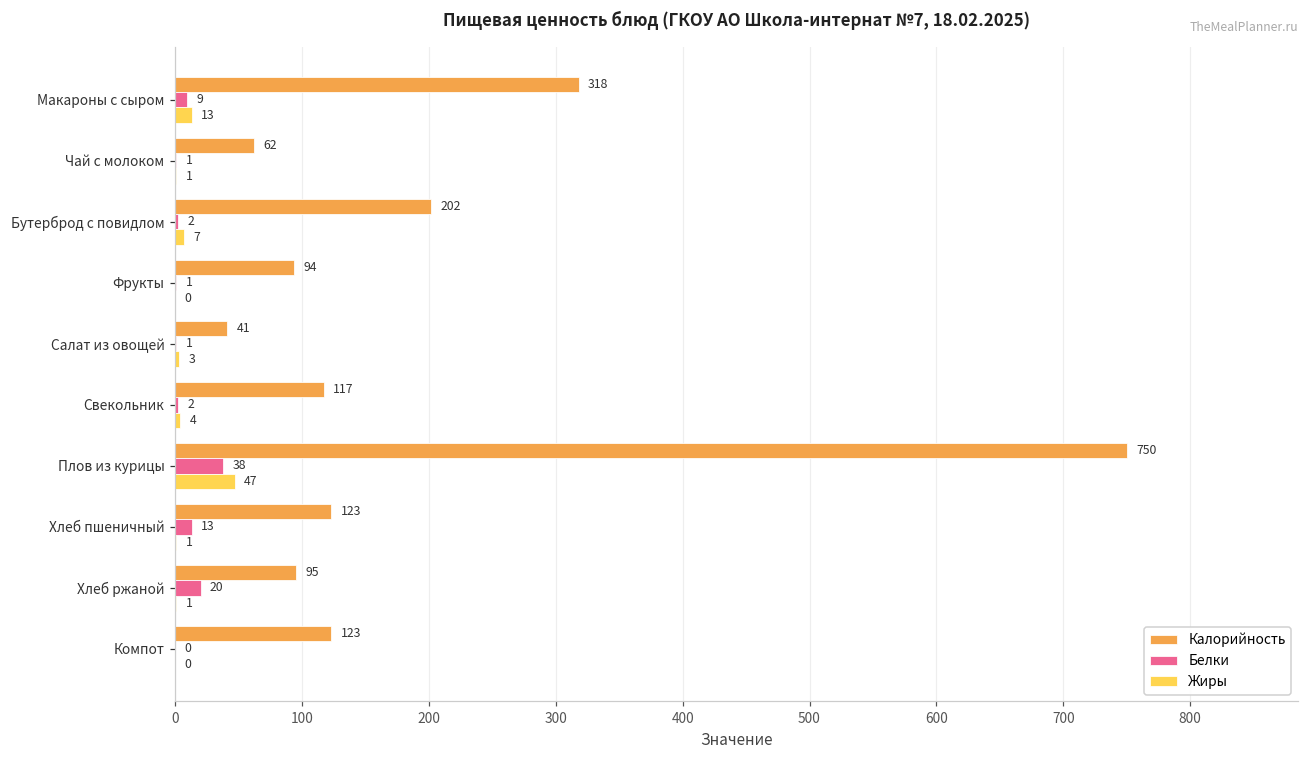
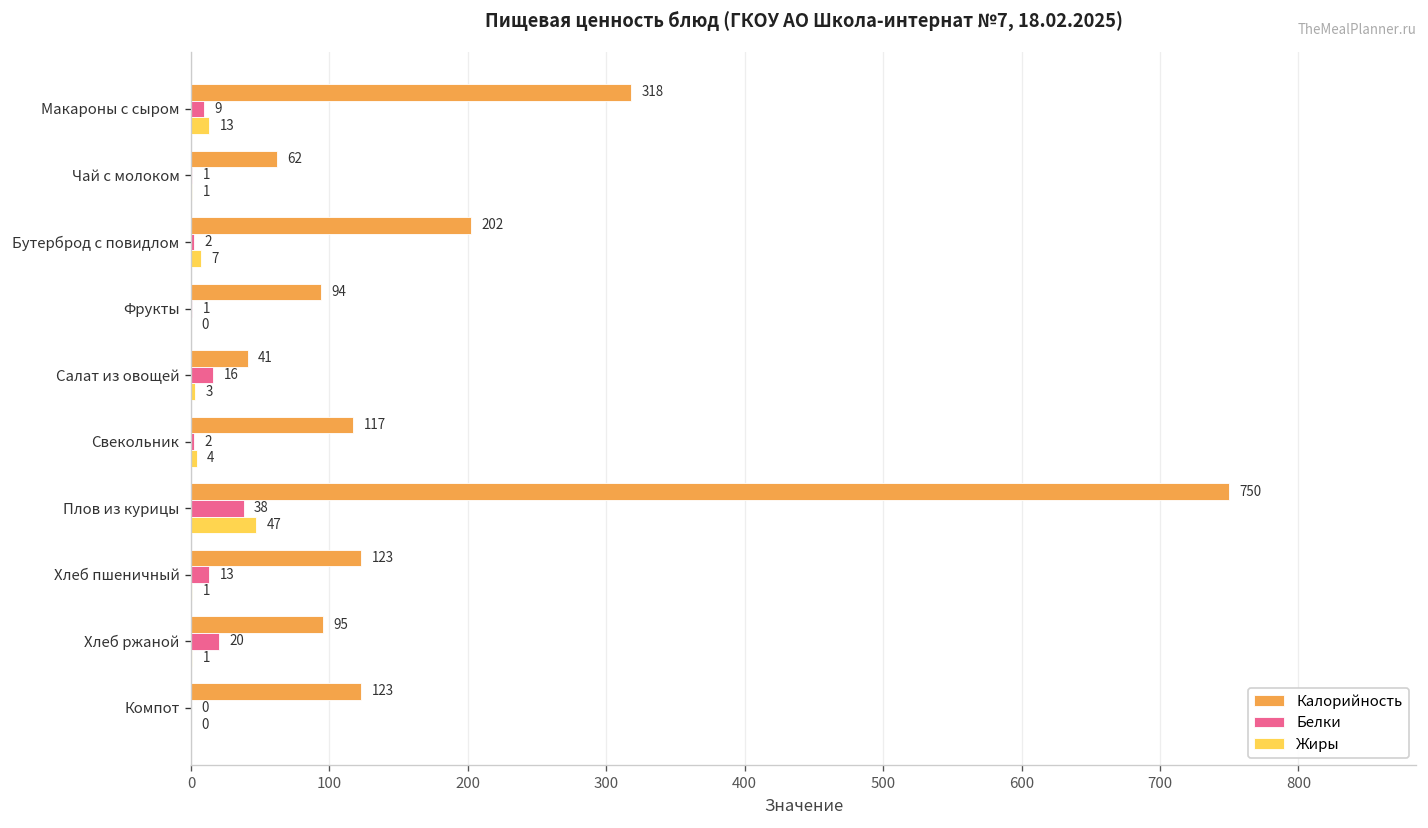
Белки, Салат из овощей: 1 -> 16
